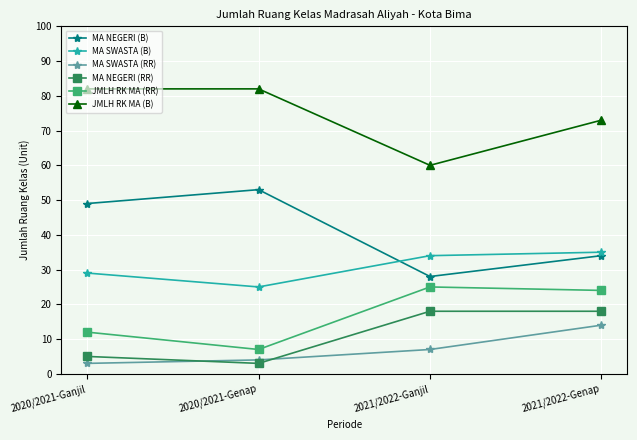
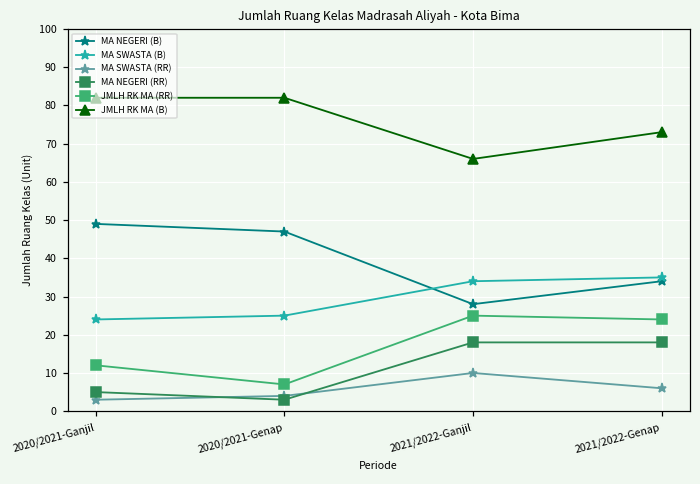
MA SWASTA (B), 2020/2021-Ganjil: 29 -> 24
MA NEGERI (B), 2020/2021-Genap: 53 -> 47
MA SWASTA (RR), 2021/2022-Ganjil: 7 -> 10
JMLH RK MA (B), 2021/2022-Ganjil: 60 -> 66
MA SWASTA (RR), 2021/2022-Genap: 14 -> 6
